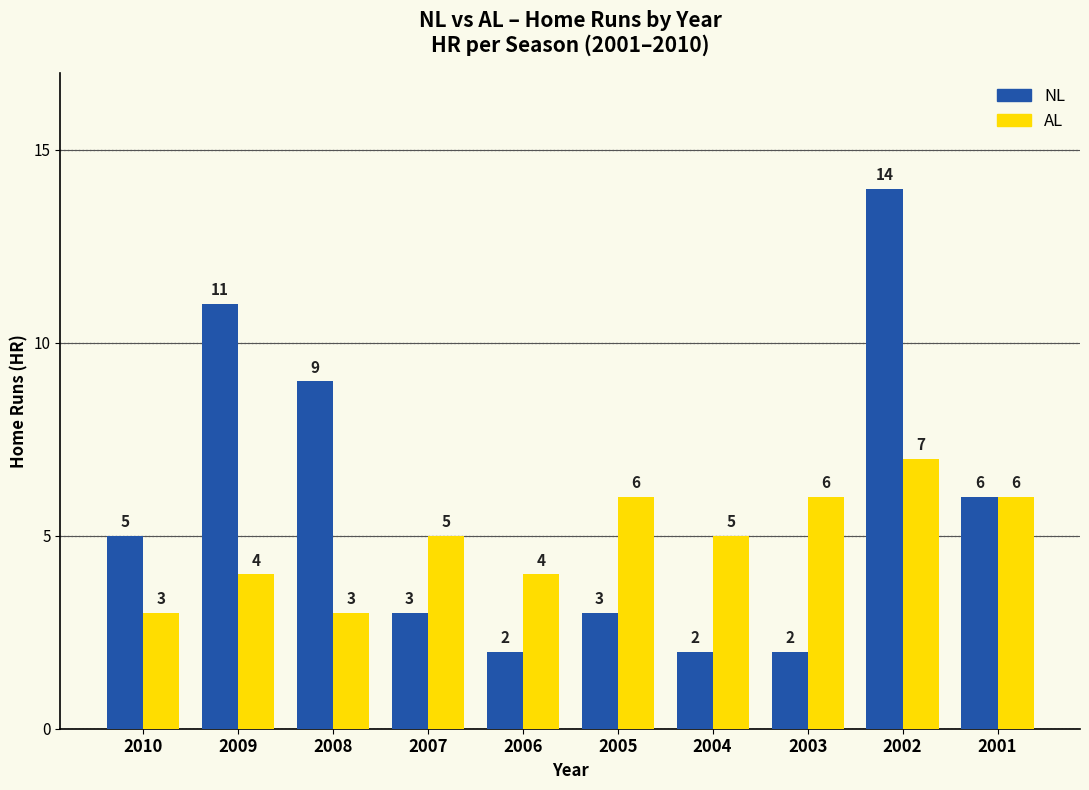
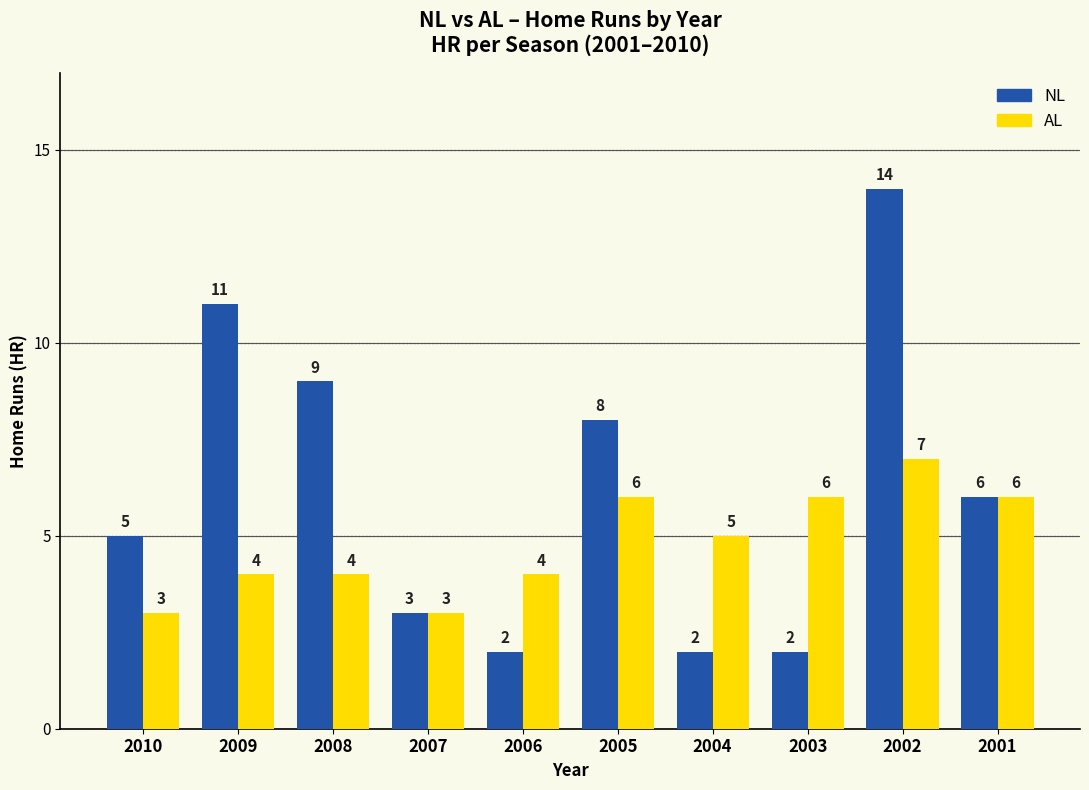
AL, 2008: 3 -> 4
AL, 2007: 5 -> 3
NL, 2005: 3 -> 8
